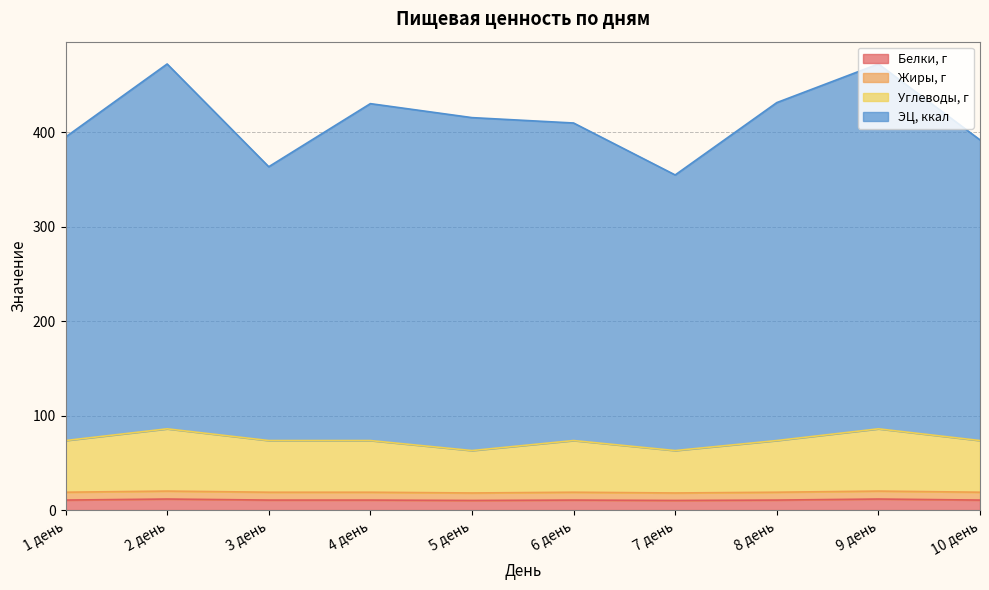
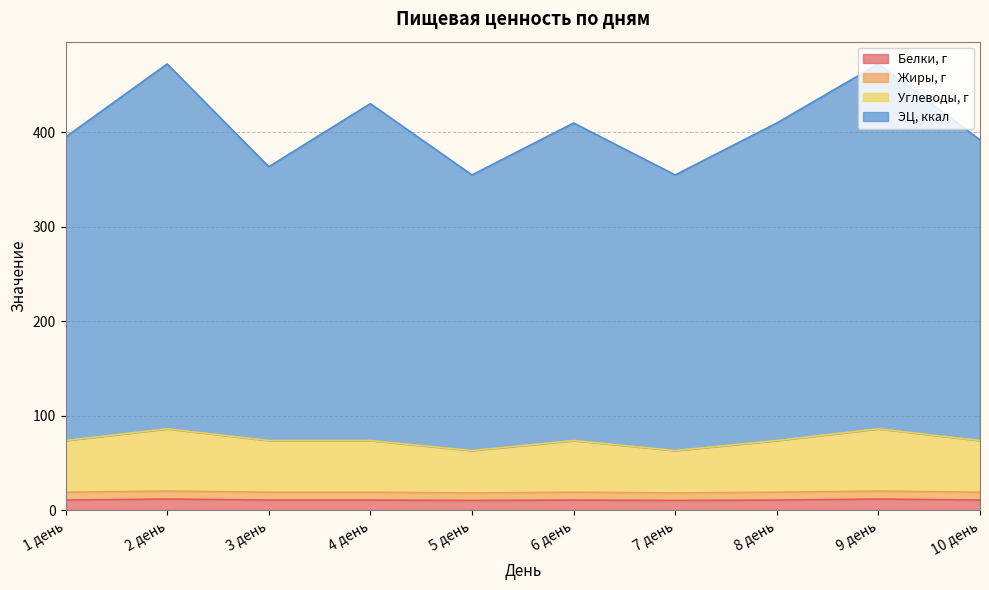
ЭЦ, ккал, 5 день: 350 -> 290
ЭЦ, ккал, 8 день: 360 -> 340
